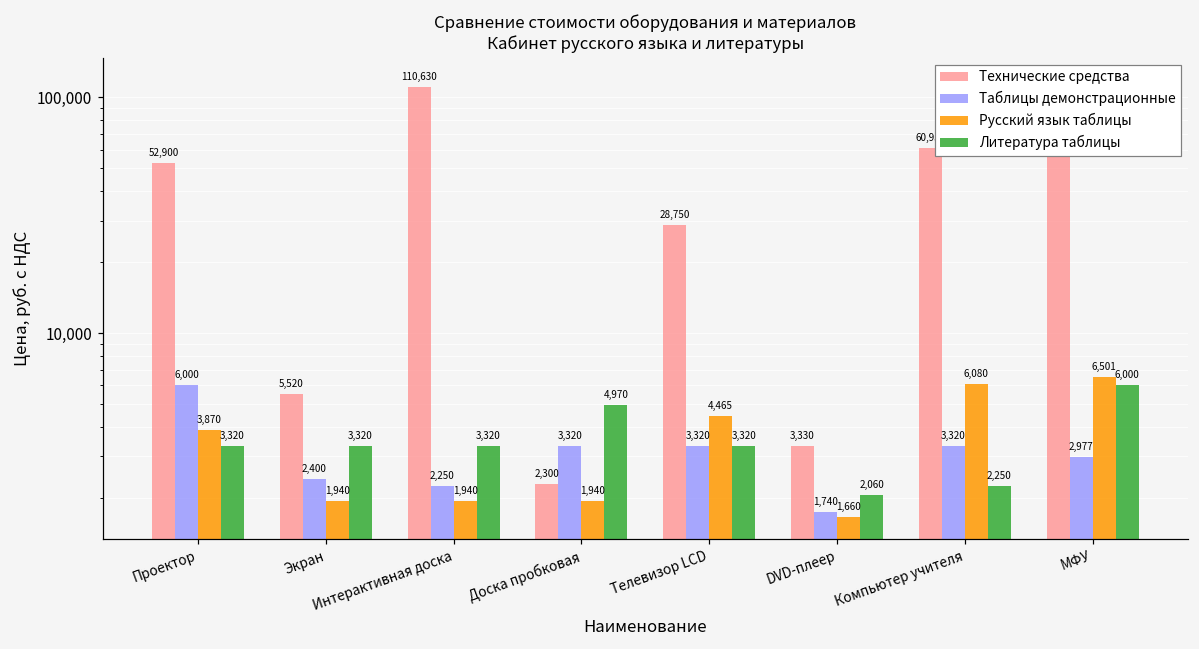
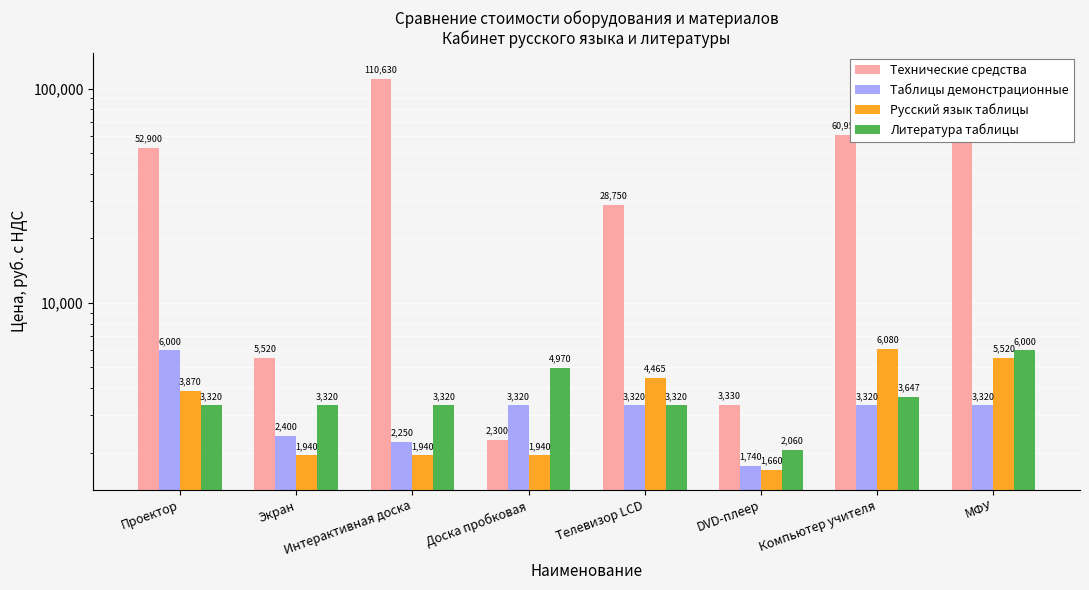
Литература таблицы, Компьютер учителя: 2,250 -> 3,647
Таблицы демонстрационные, МФУ: 2,977 -> 3,320
Русский язык таблицы, МФУ: 6,501 -> 5,520
